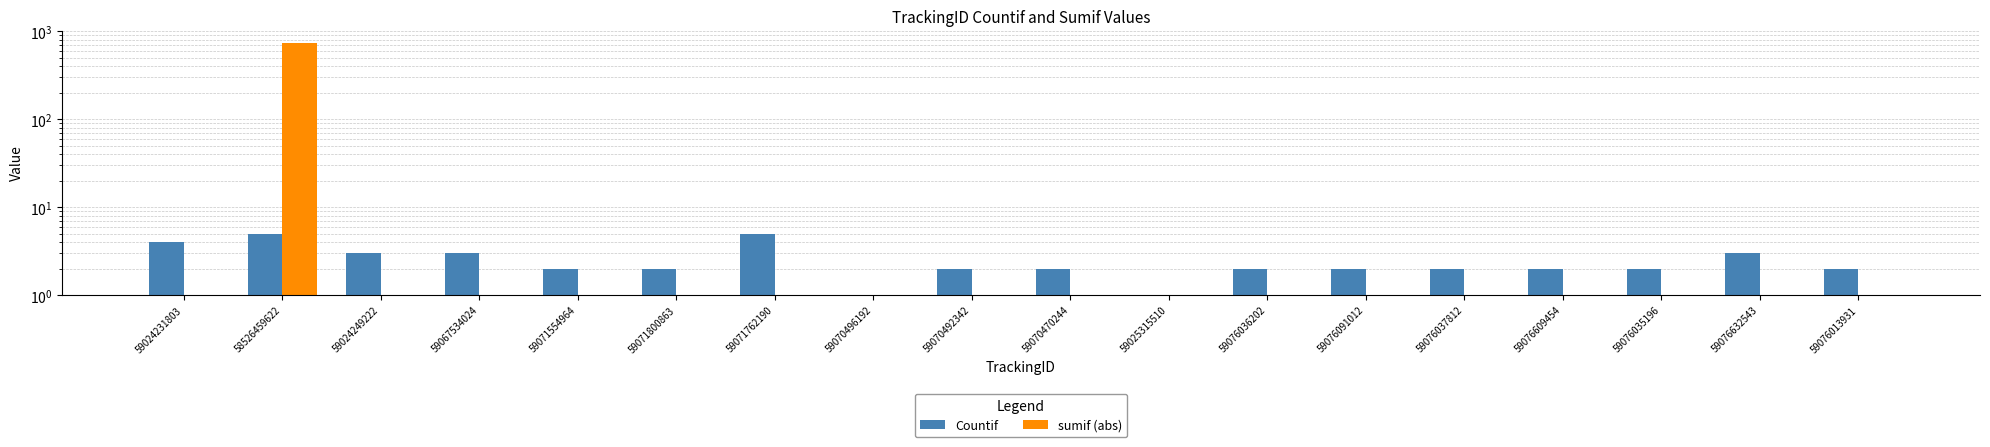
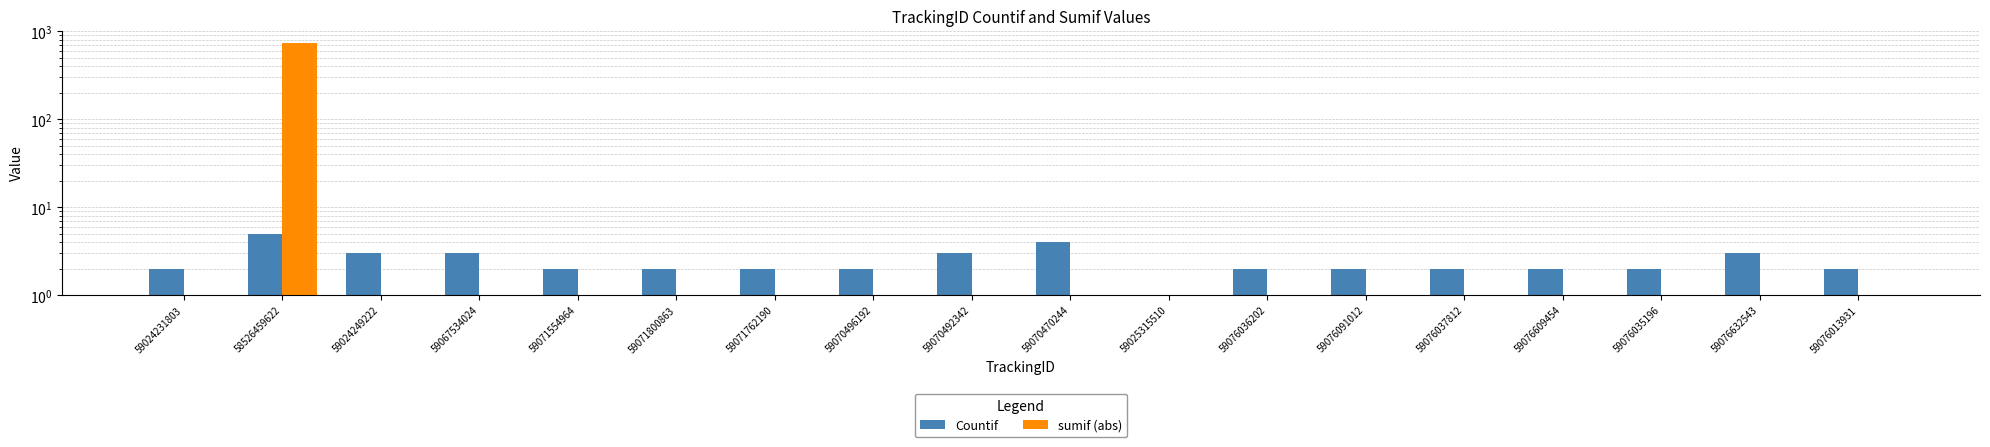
Countif, 59024231803: 4 -> 2
Countif, 59071762190: 5 -> 2
Countif, 59070496192: 1 -> 2
Countif, 59070492342: 2 -> 3
Countif, 59070470244: 2 -> 4
